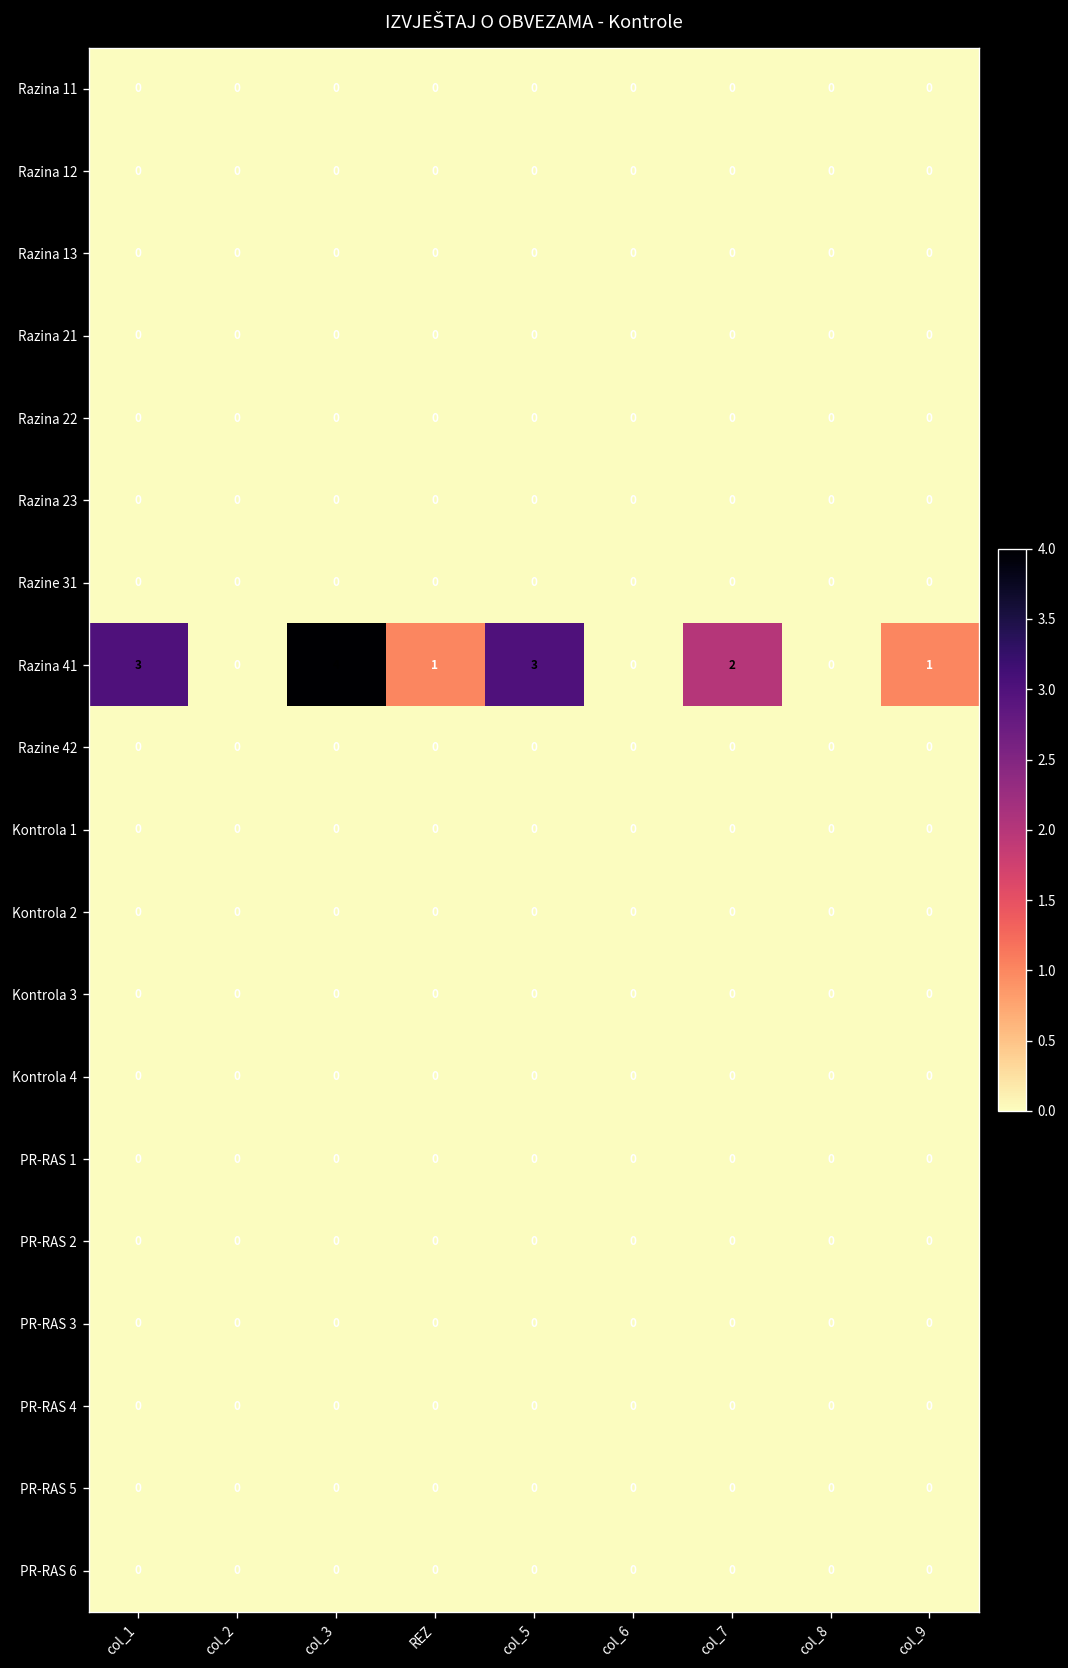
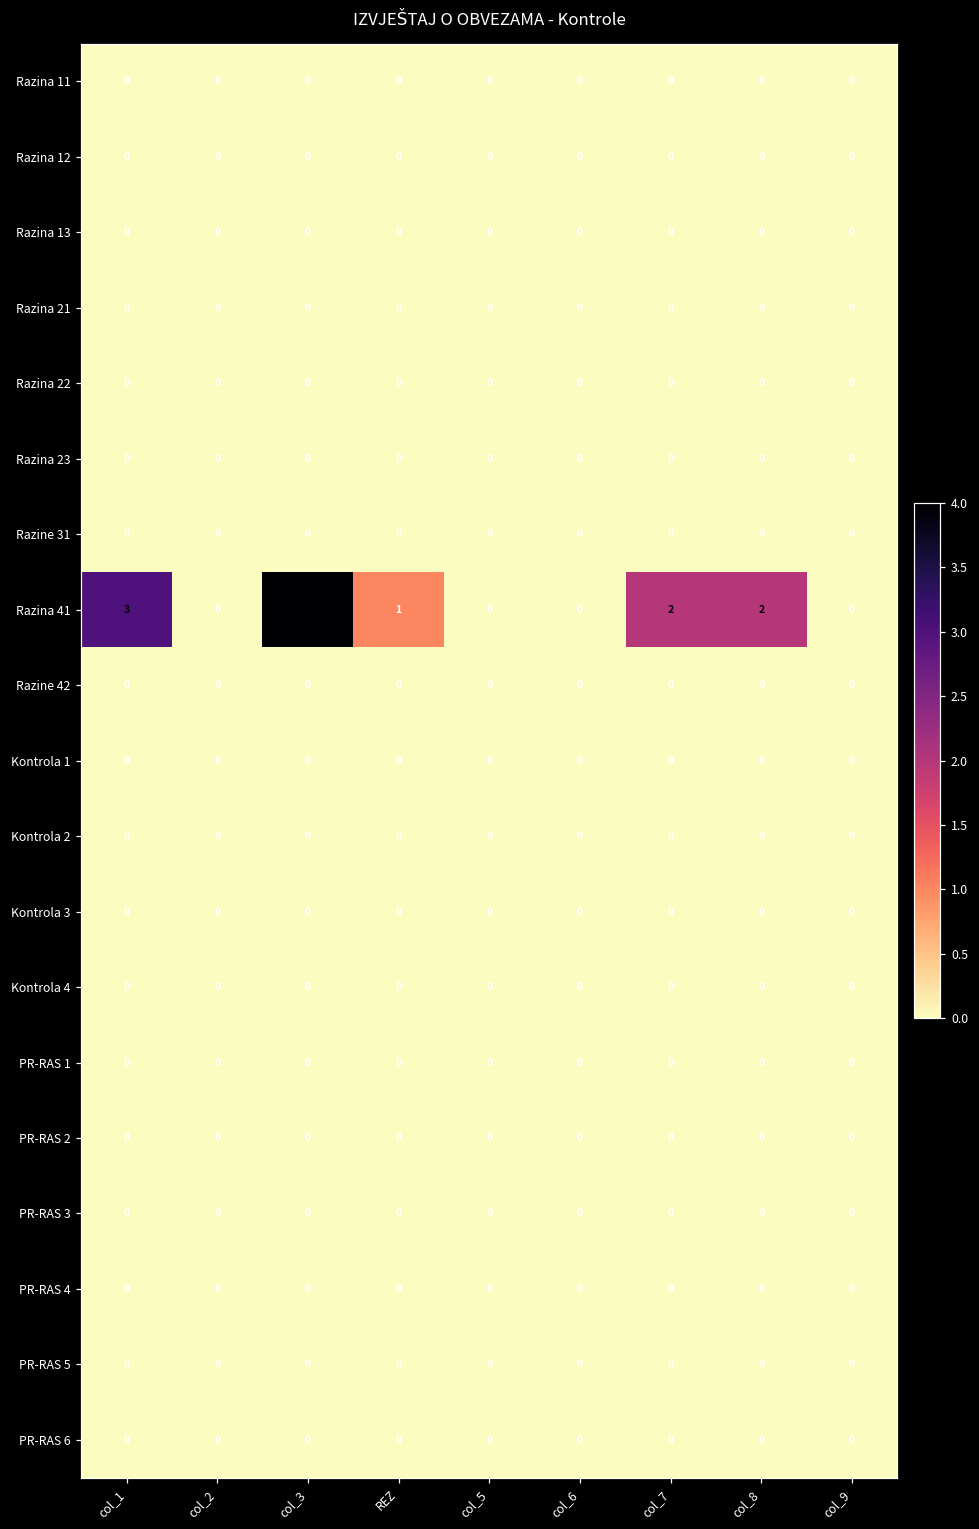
Razina 41, col_5: 3 -> 0
Razina 41, col_8: 0 -> 2
Razina 41, col_9: 1 -> 0
